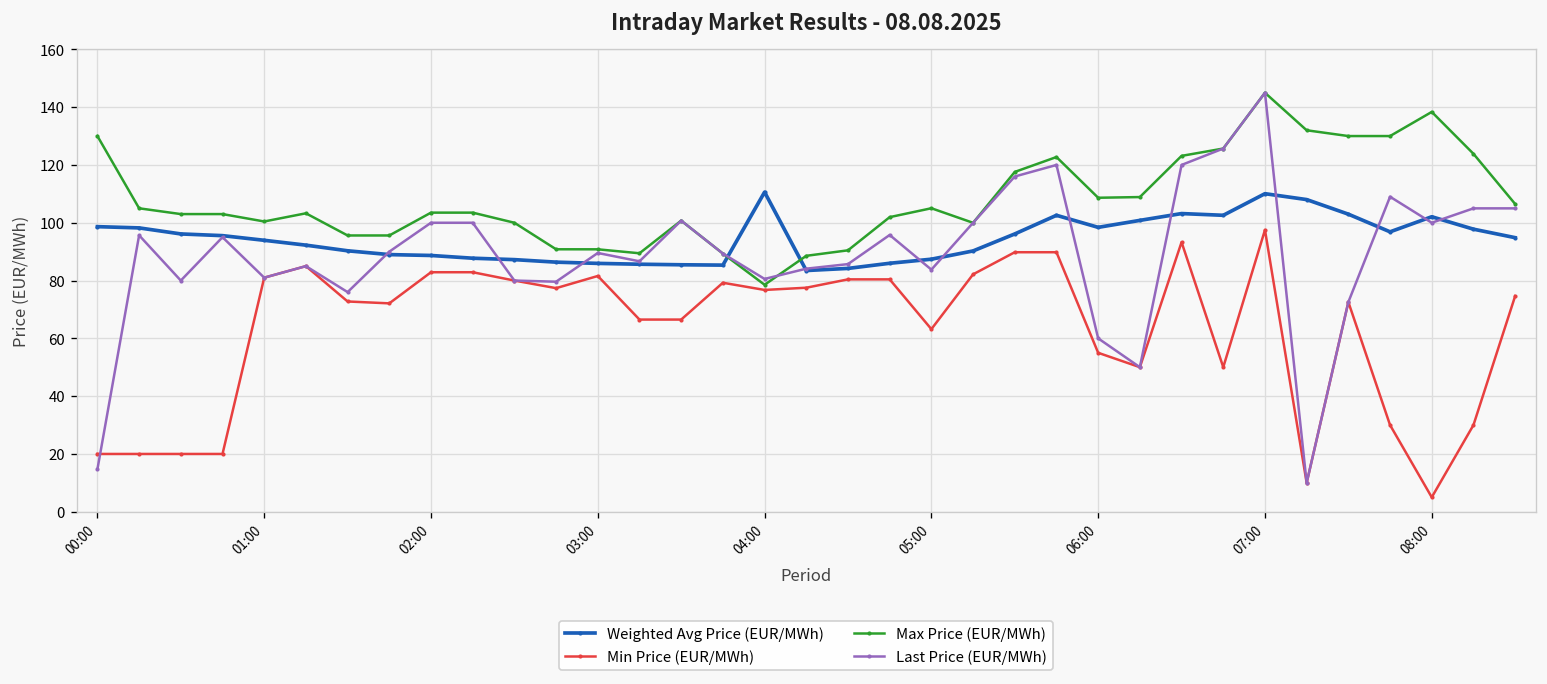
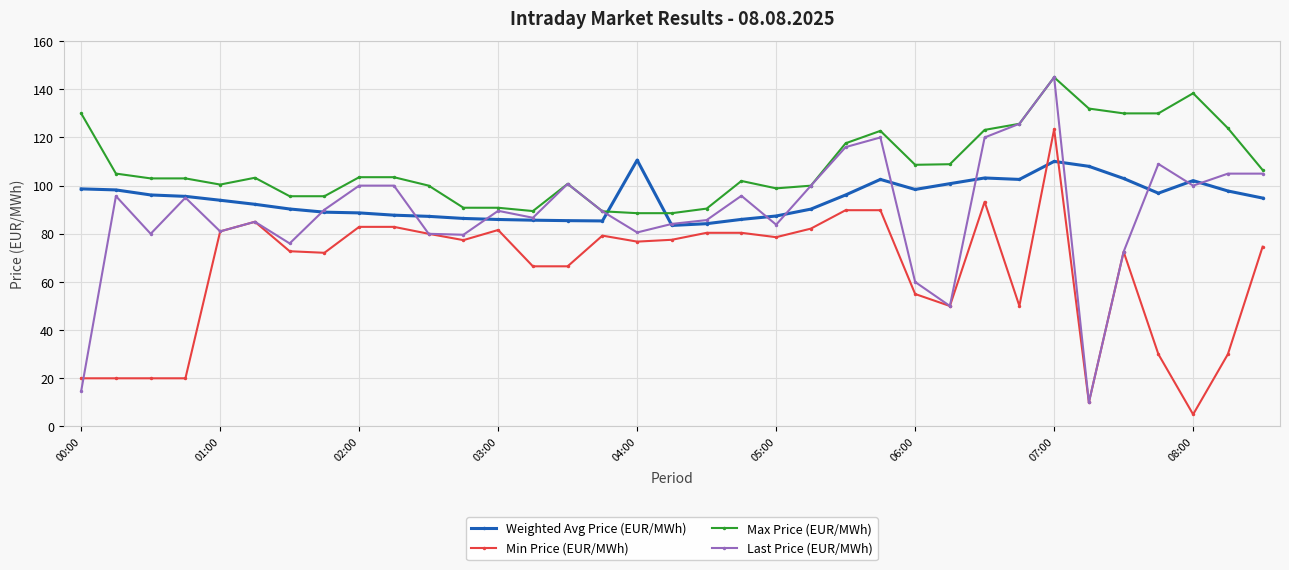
Max Price (EUR/MWh), 04:00: 79 -> 89
Min Price (EUR/MWh), 05:00: 63 -> 79
Max Price (EUR/MWh), 05:00: 105 -> 99
Min Price (EUR/MWh), 07:00: 98 -> 123
